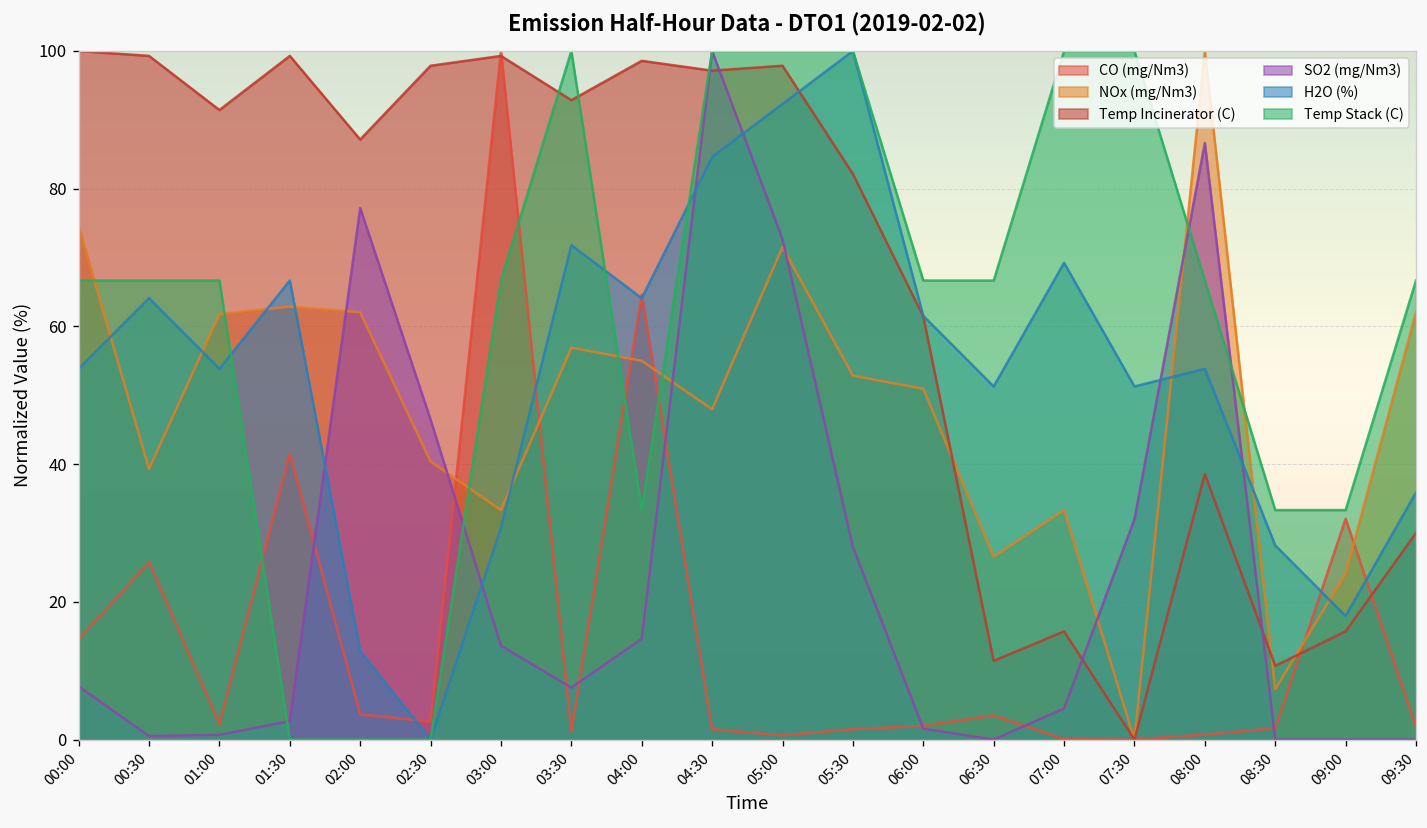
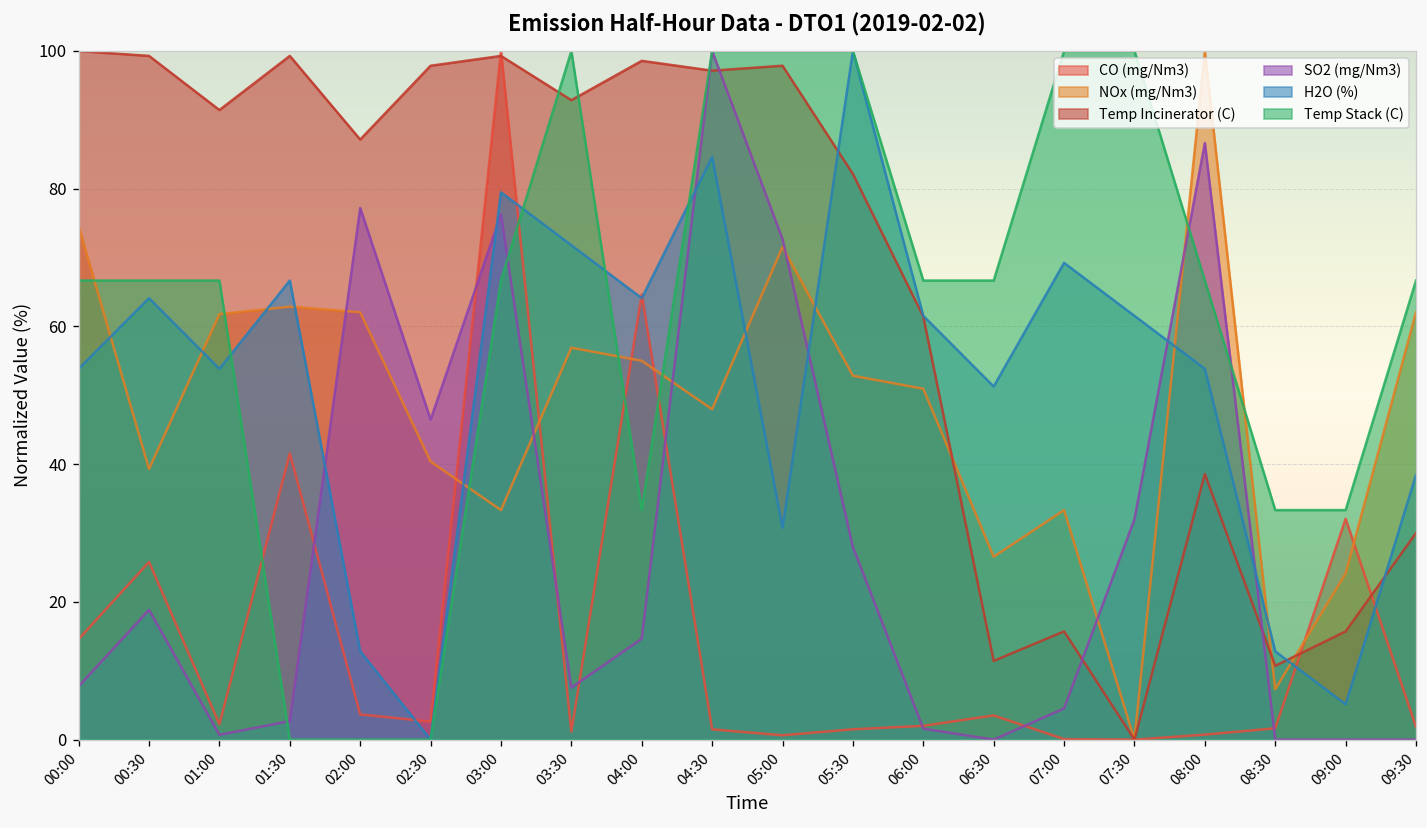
SO2 (mg/Nm3), 00:30: 1 -> 19
SO2 (mg/Nm3), 03:00: 14 -> 76
H2O (%), 03:00: 31 -> 79
H2O (%), 05:00: 92 -> 31
H2O (%), 07:30: 51 -> 62
H2O (%), 08:30: 28 -> 13
H2O (%), 09:00: 18 -> 5
H2O (%), 09:30: 36 -> 38
